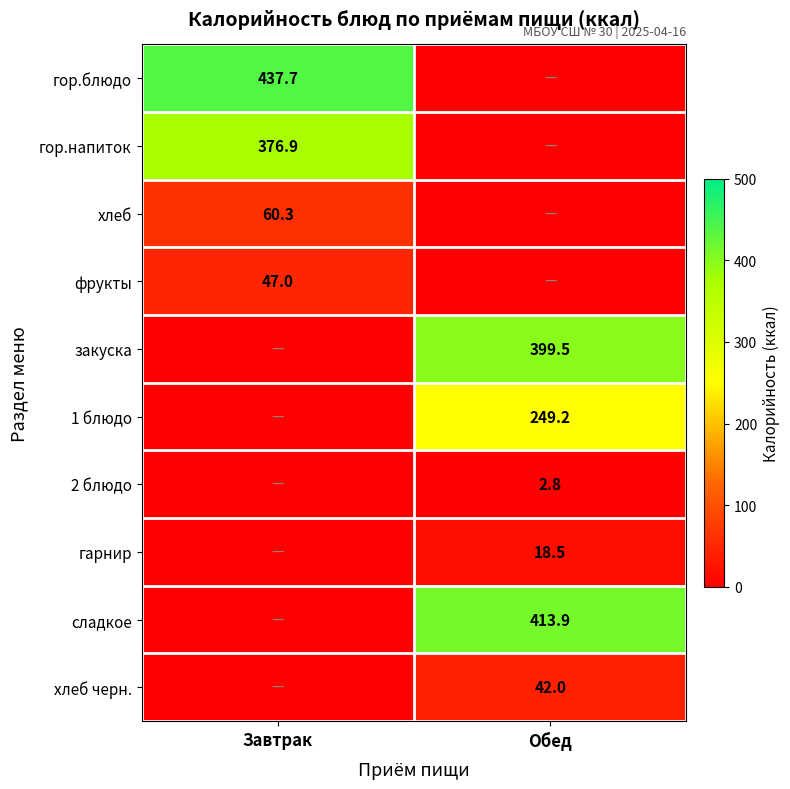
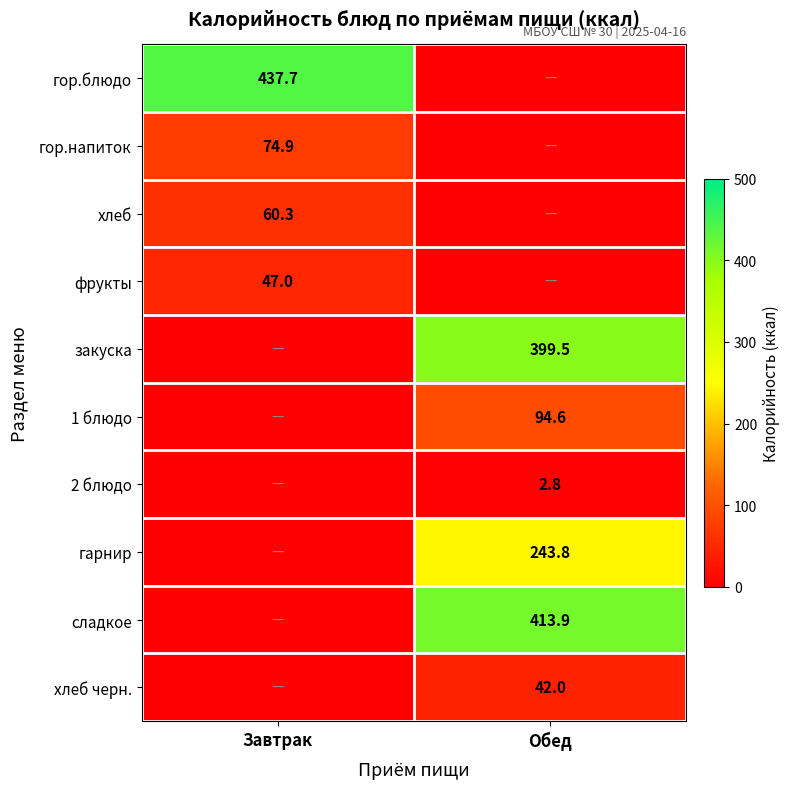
гор.напиток, Завтрак: 376.9 -> 74.9
1 блюдо, Обед: 249.2 -> 94.6
гарнир, Обед: 18.5 -> 243.8
